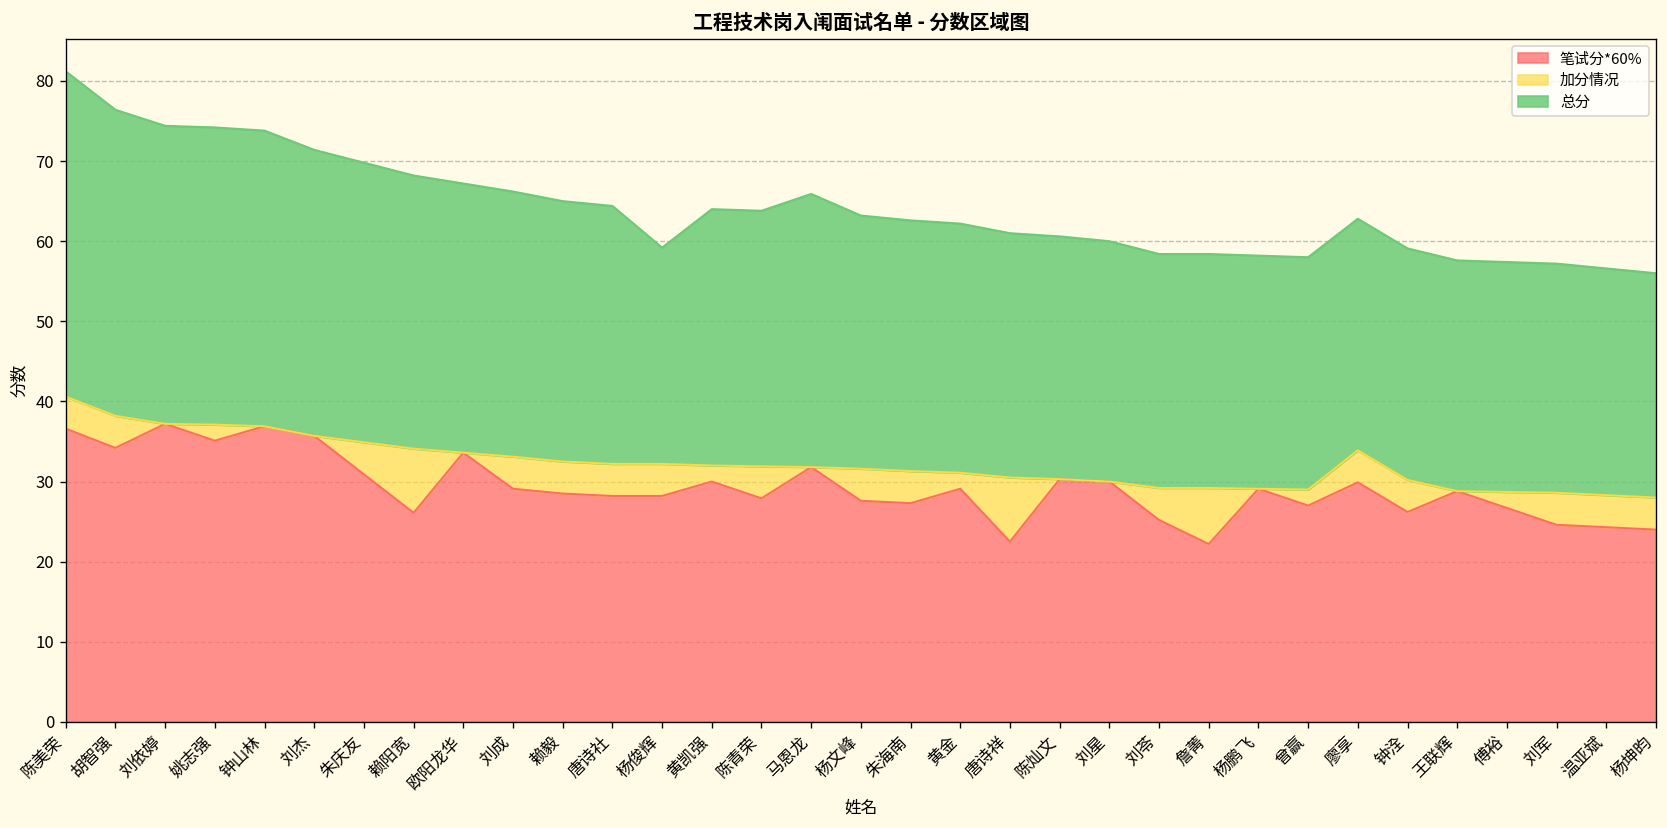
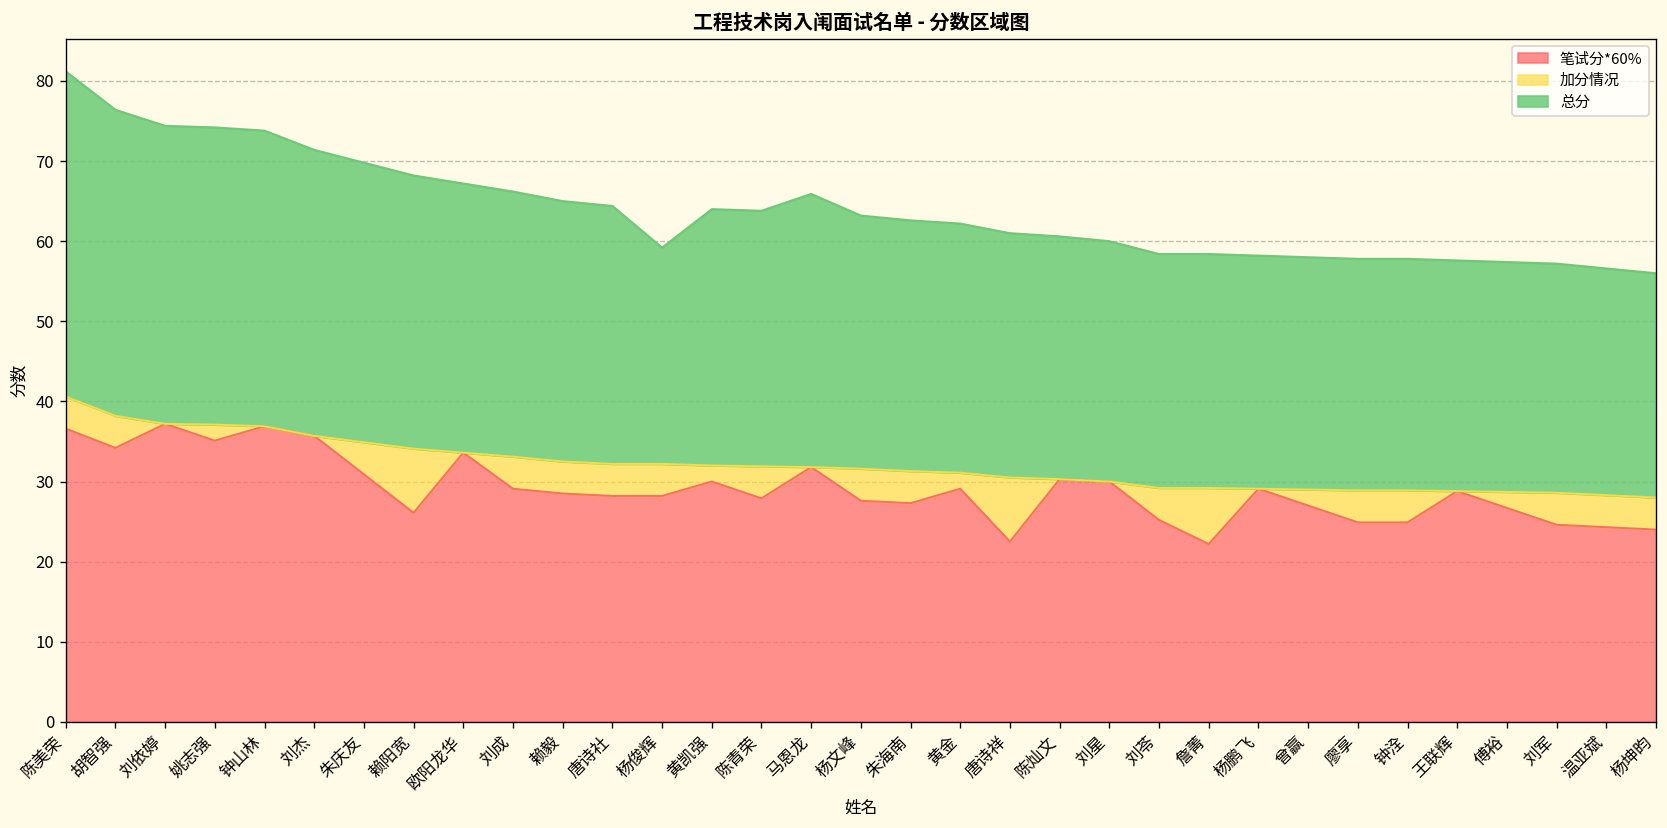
笔试分*60%, 廖享: 30 -> 25
笔试分*60%, 钟洤: 26 -> 25
